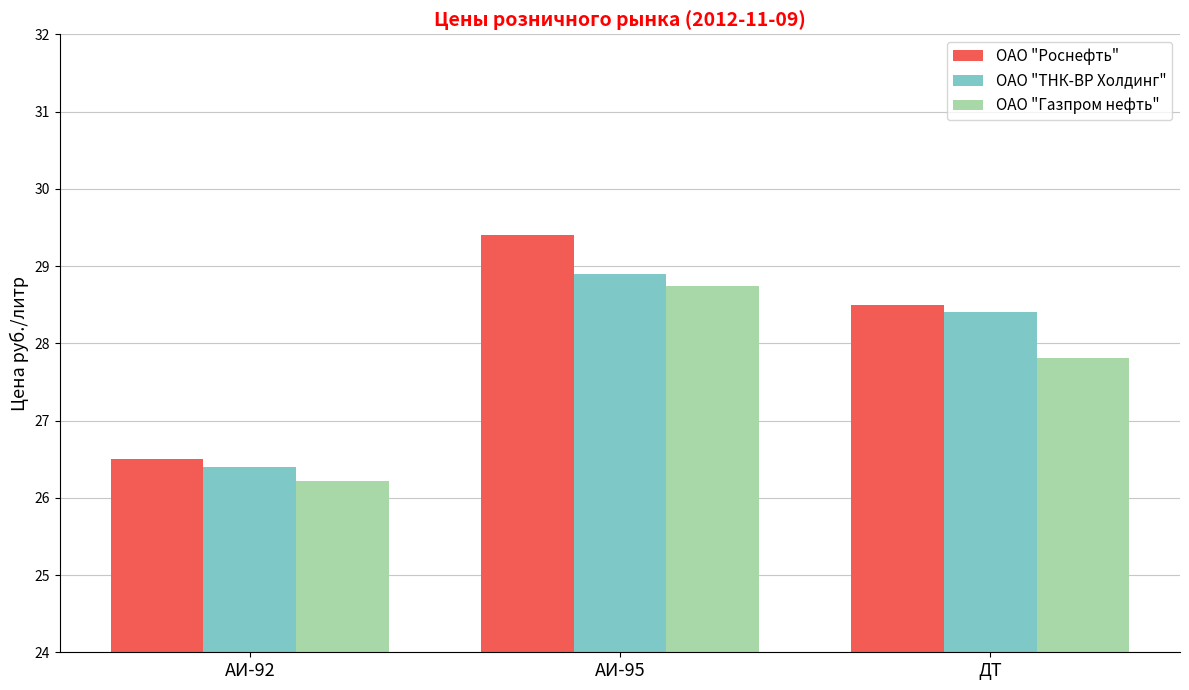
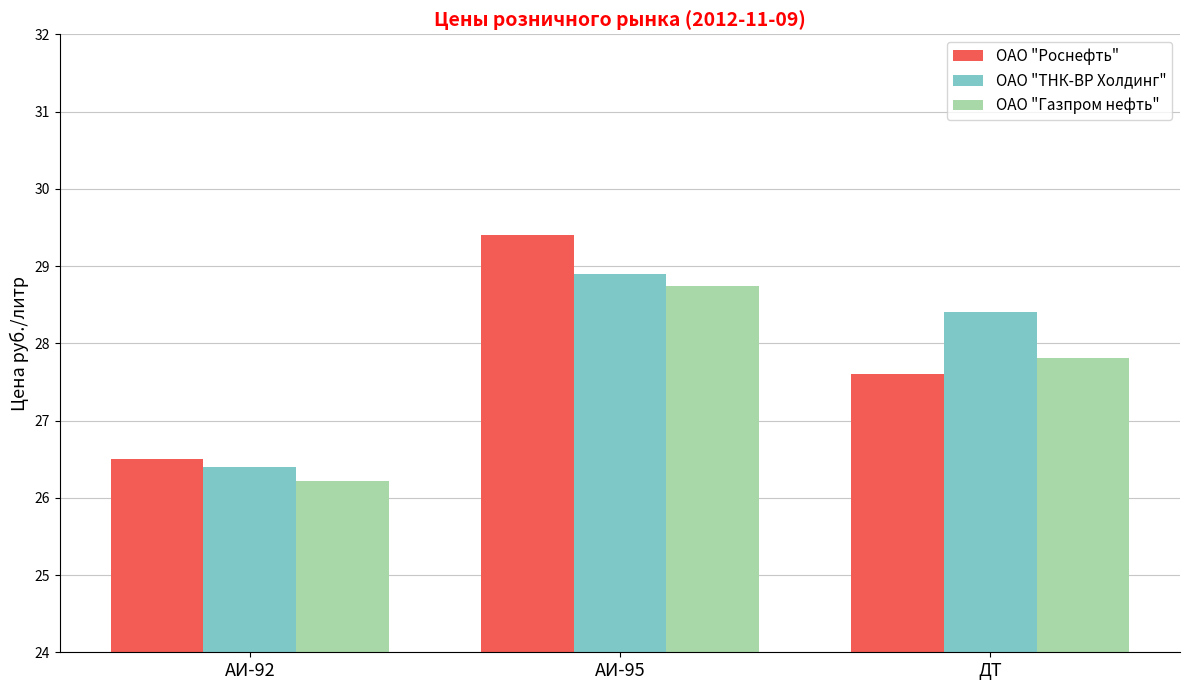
ОАО "Роснефть", ДТ: 28.5 -> 27.6
